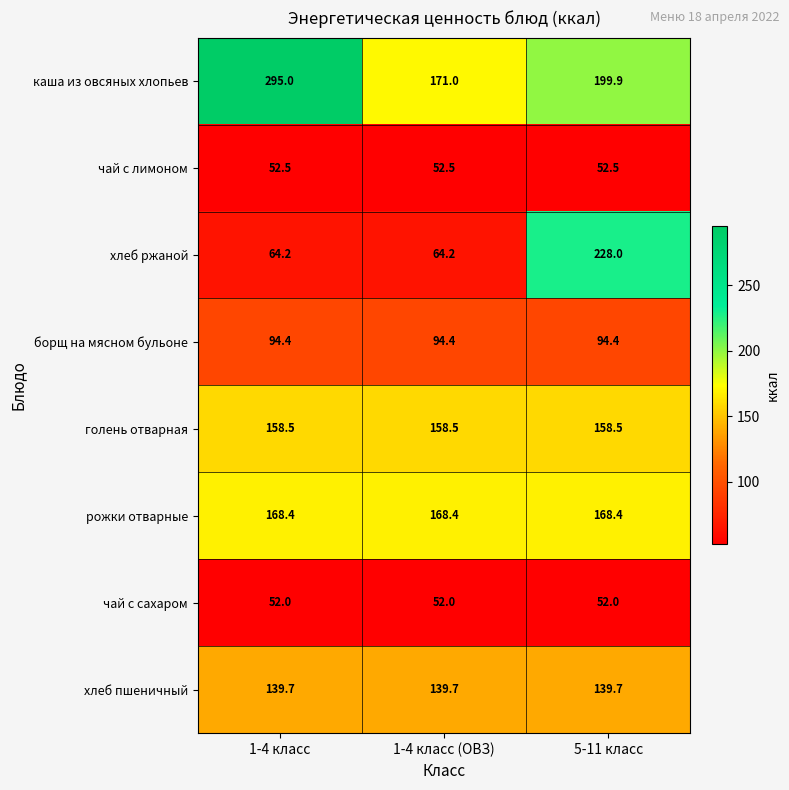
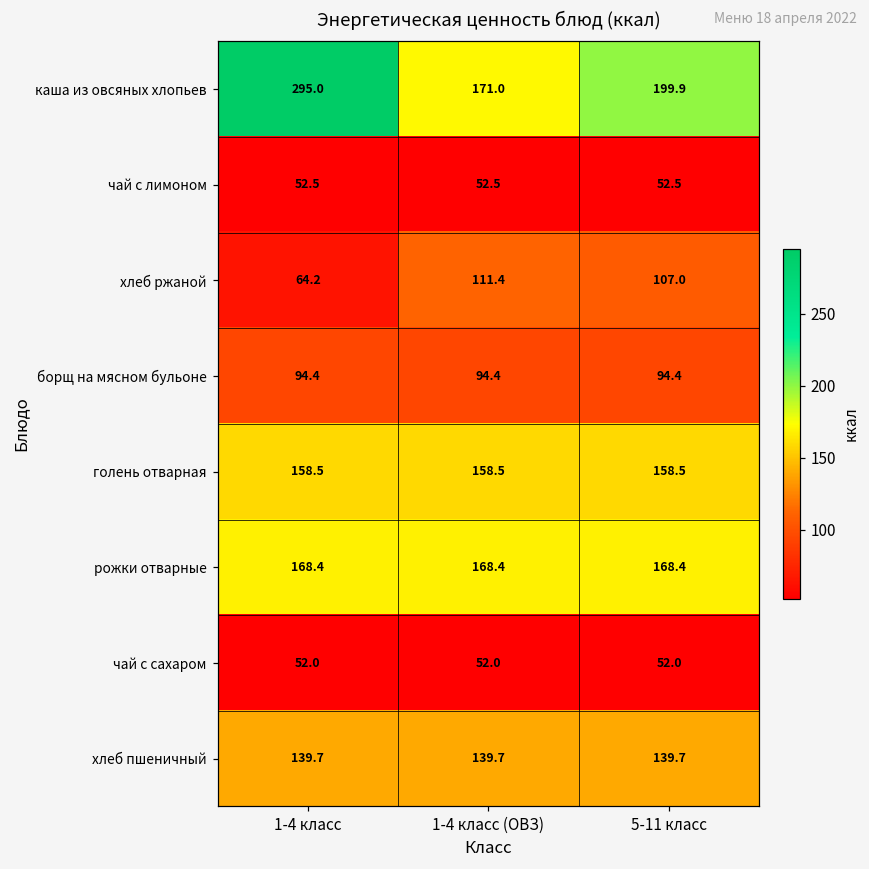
хлеб ржаной, 1-4 класс (ОВЗ): 64.2 -> 111.4
хлеб ржаной, 5-11 класс: 228.0 -> 107.0
